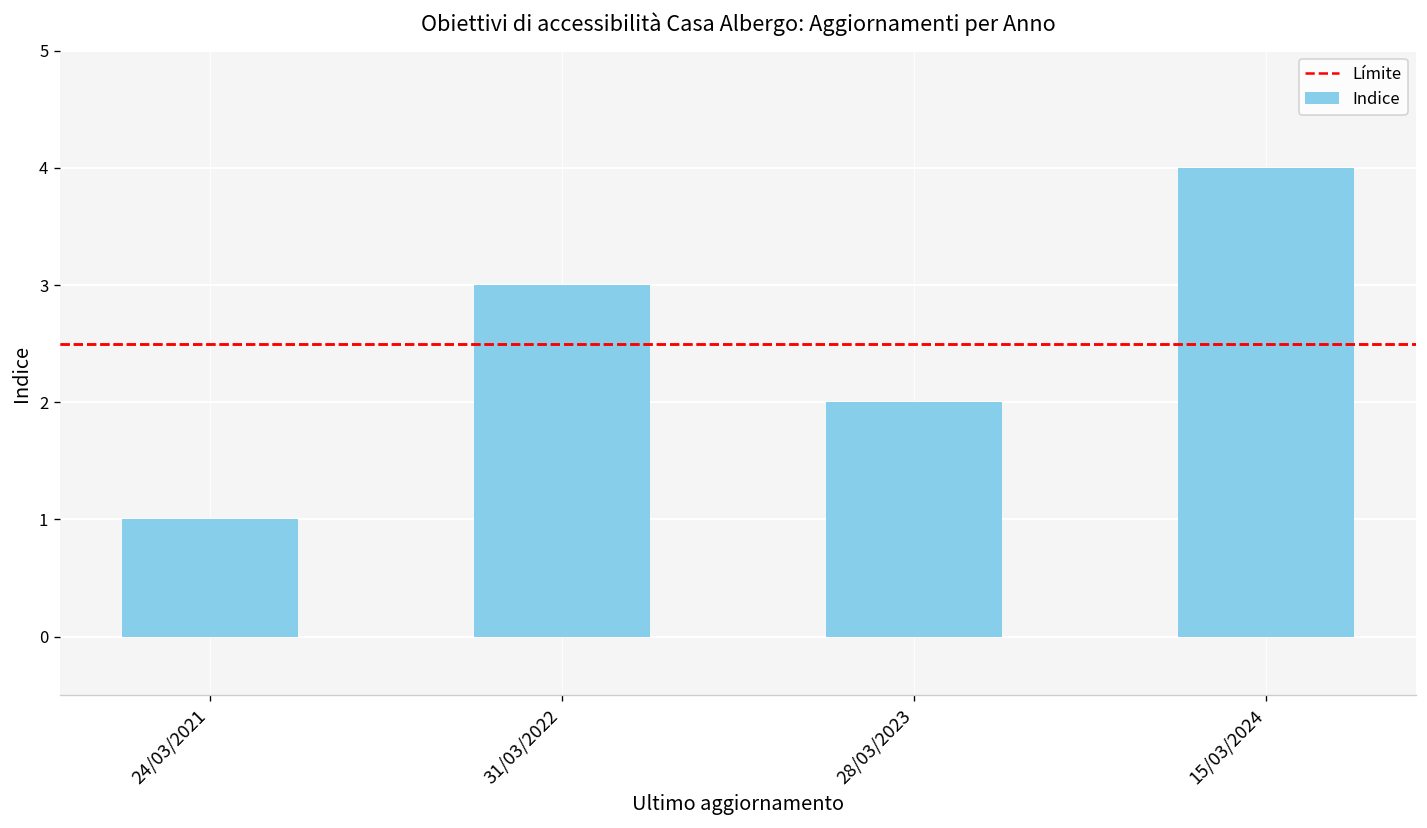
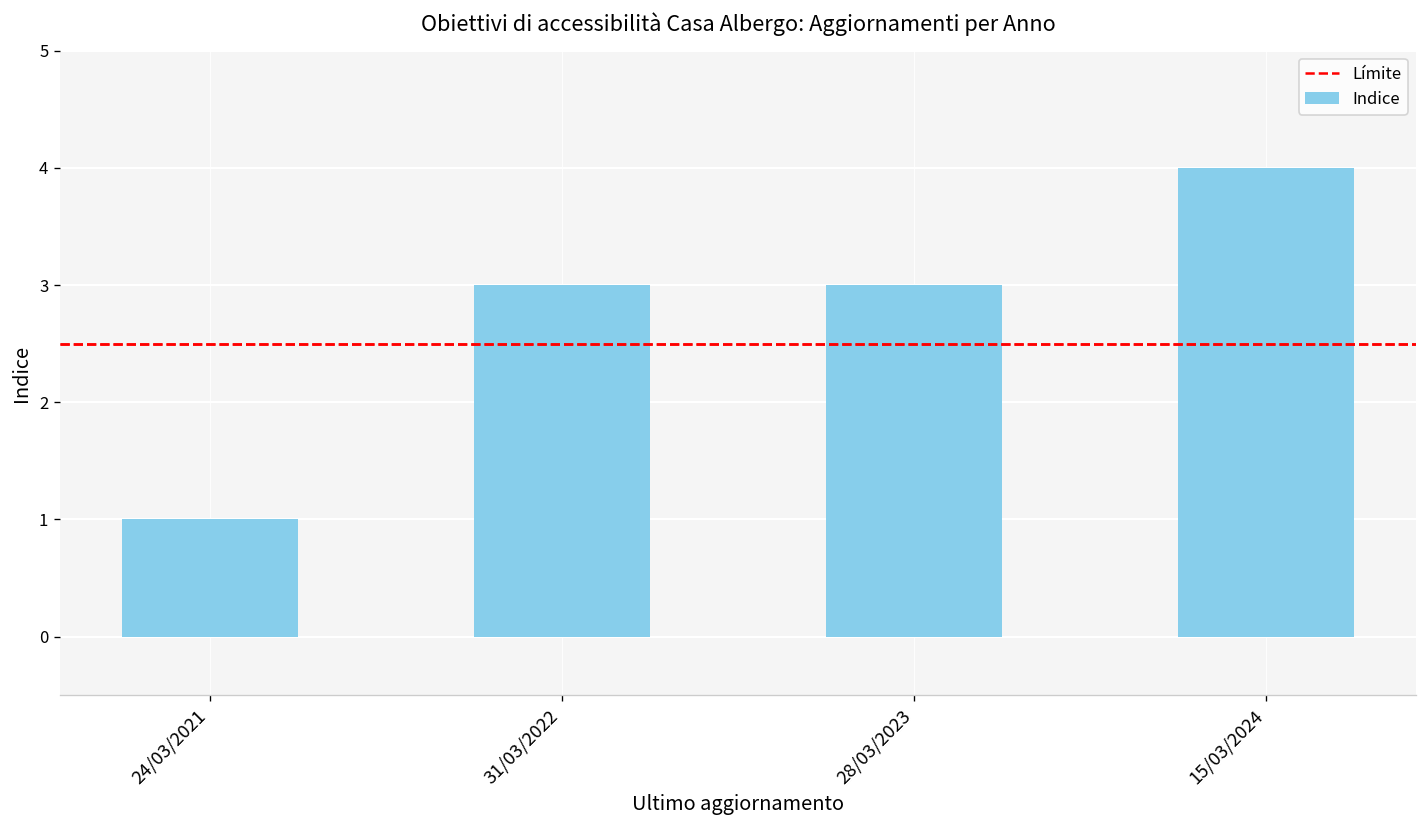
28/03/2023: 2 -> 3
